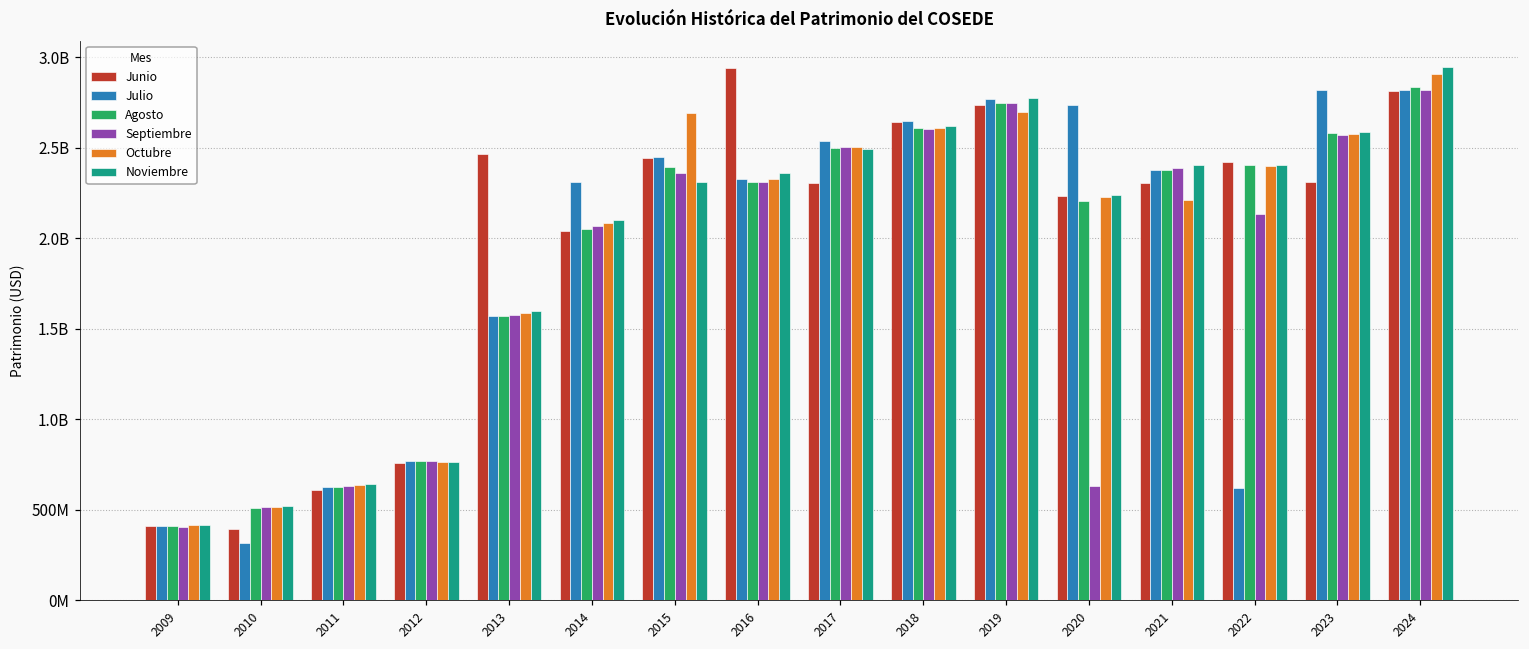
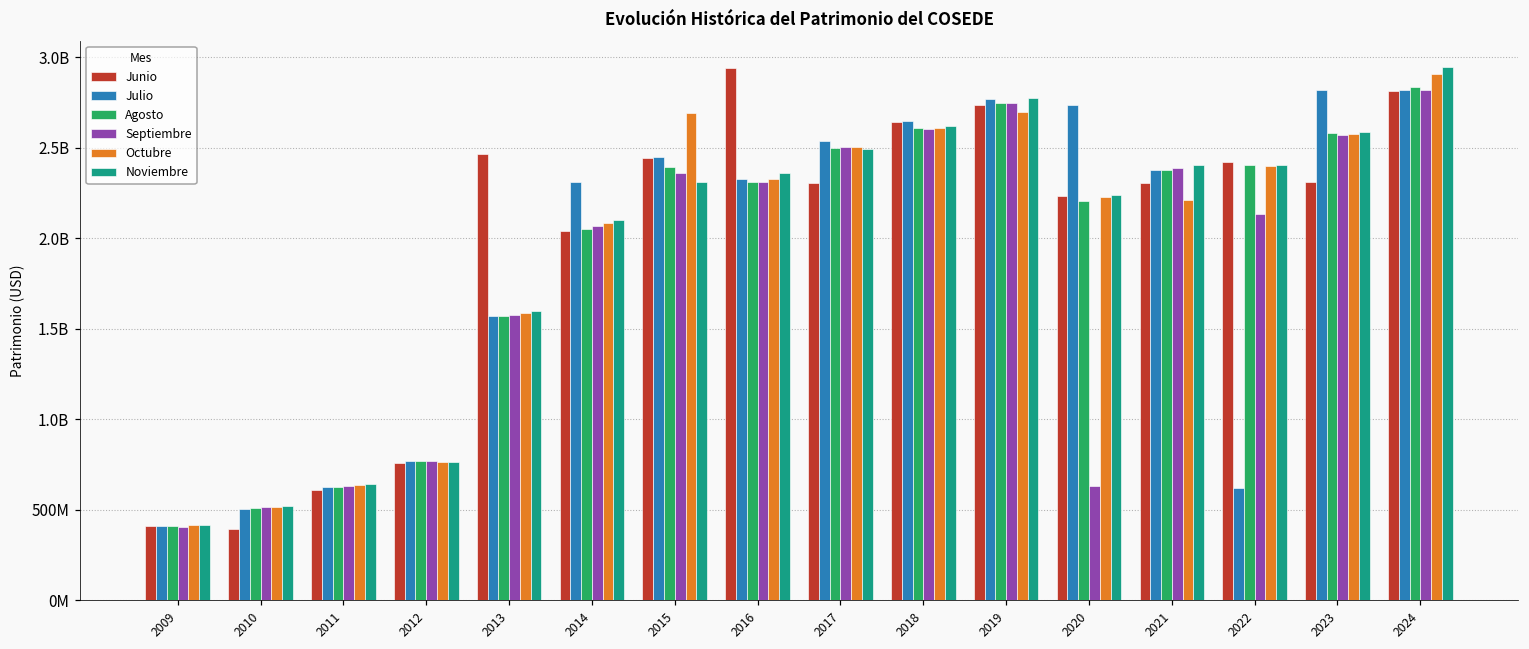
Julio, 2010: 310000000 -> 500000000
